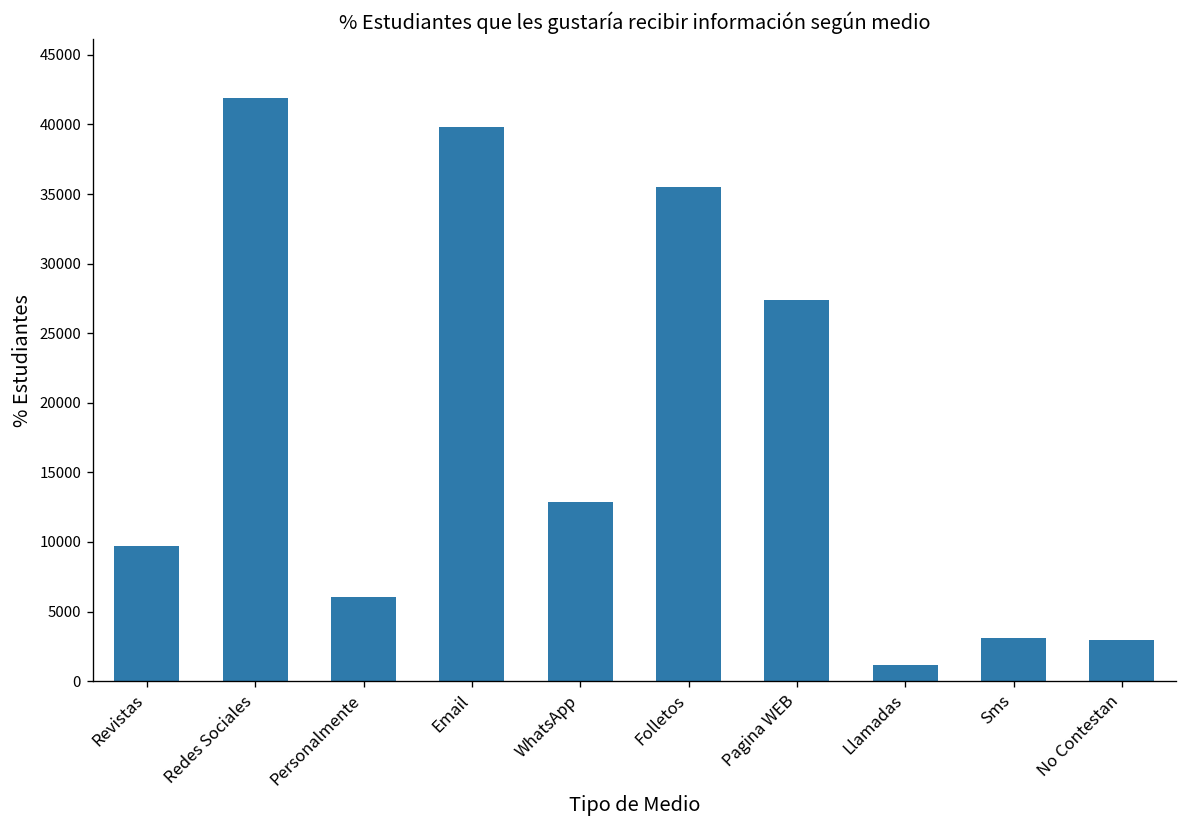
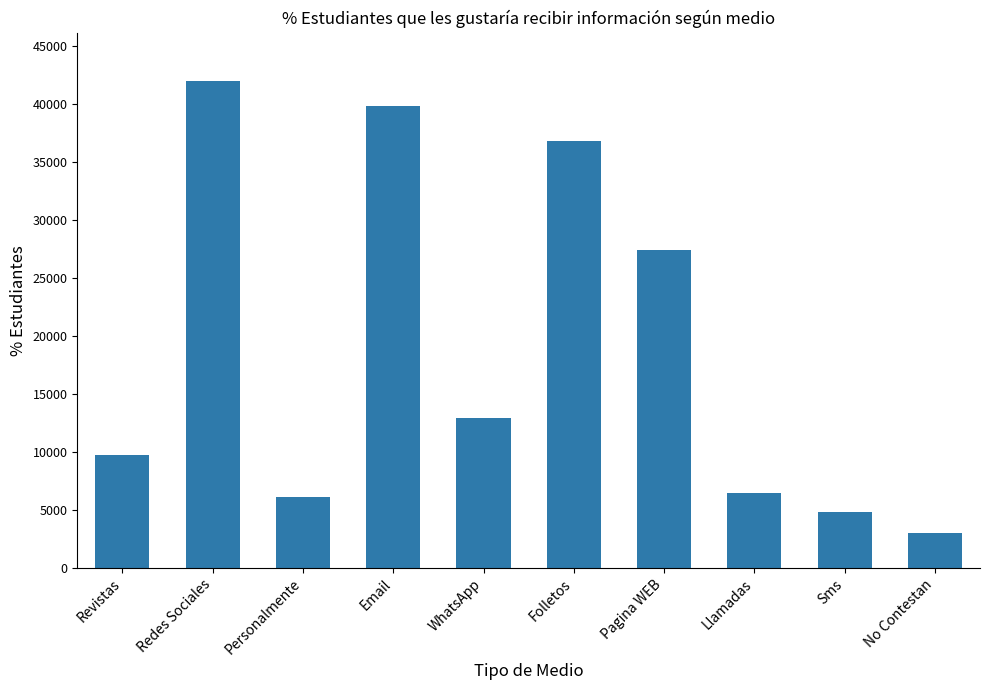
Folletos: 35500 -> 36800
Llamadas: 1200 -> 6500
Sms: 3100 -> 4800
